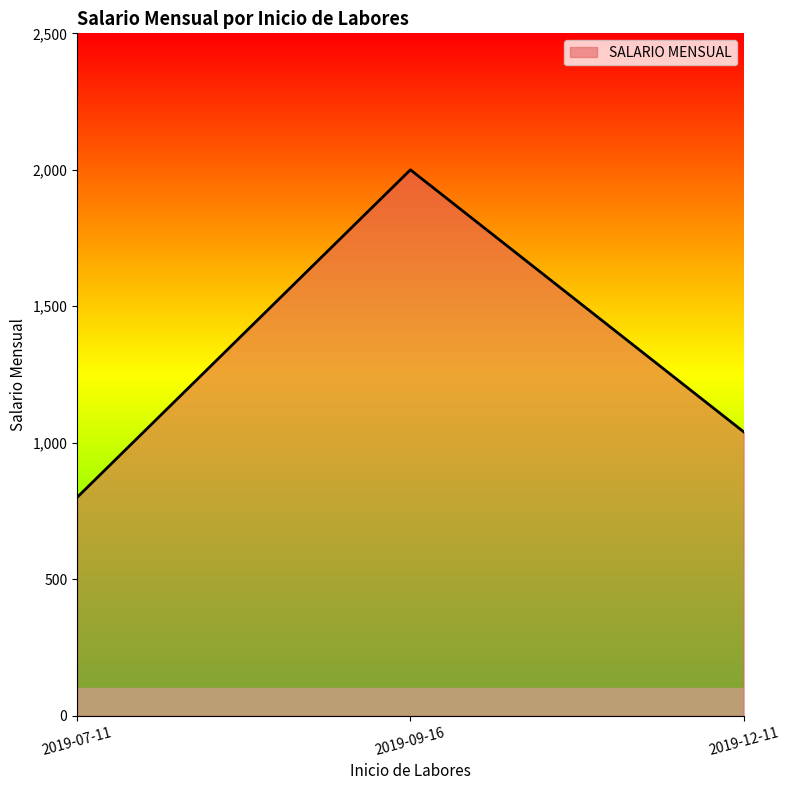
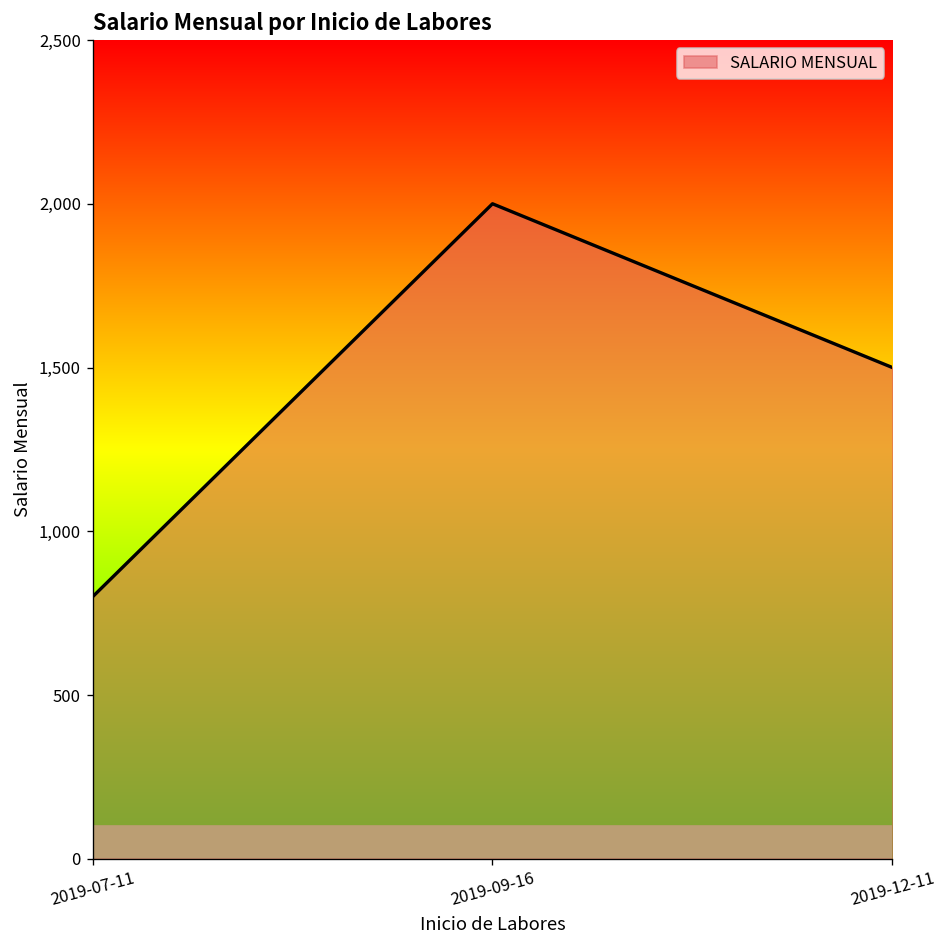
2019-12-11: 1,040 -> 1,500
